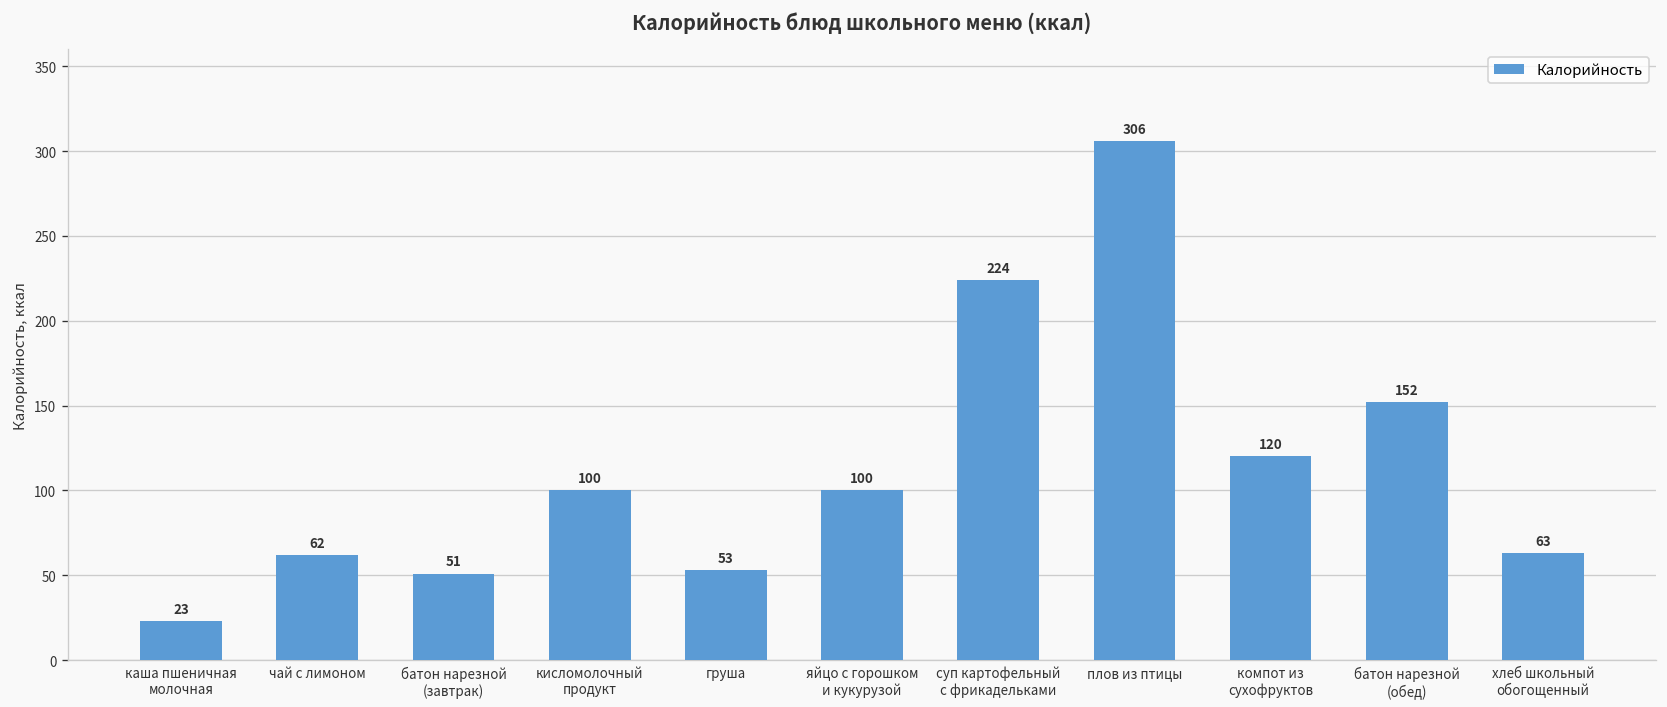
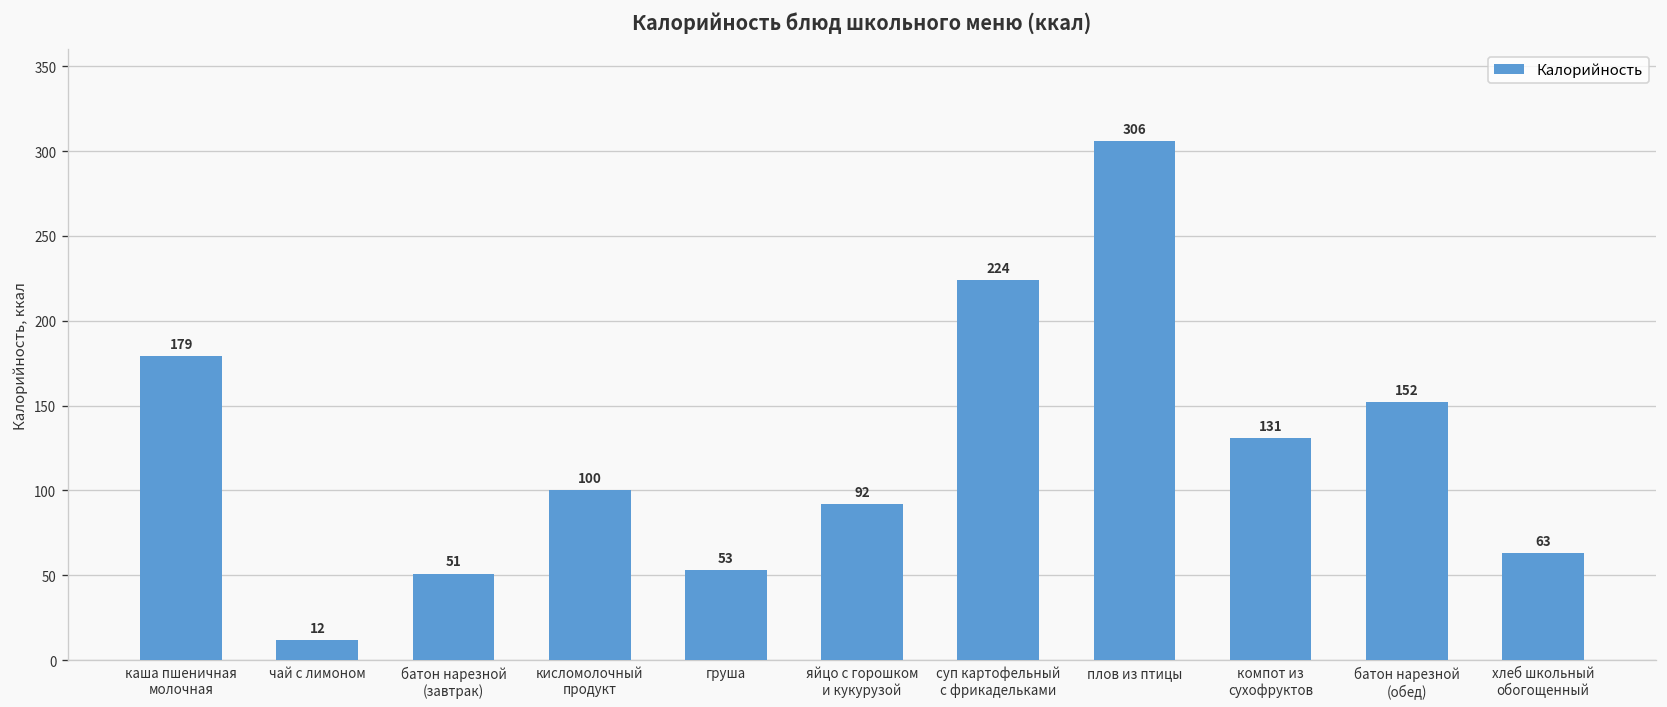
каша пшеничная молочная: 23 -> 179
чай с лимоном: 62 -> 12
яйцо с горошком и кукурузой: 100 -> 92
компот из сухофруктов: 120 -> 131
